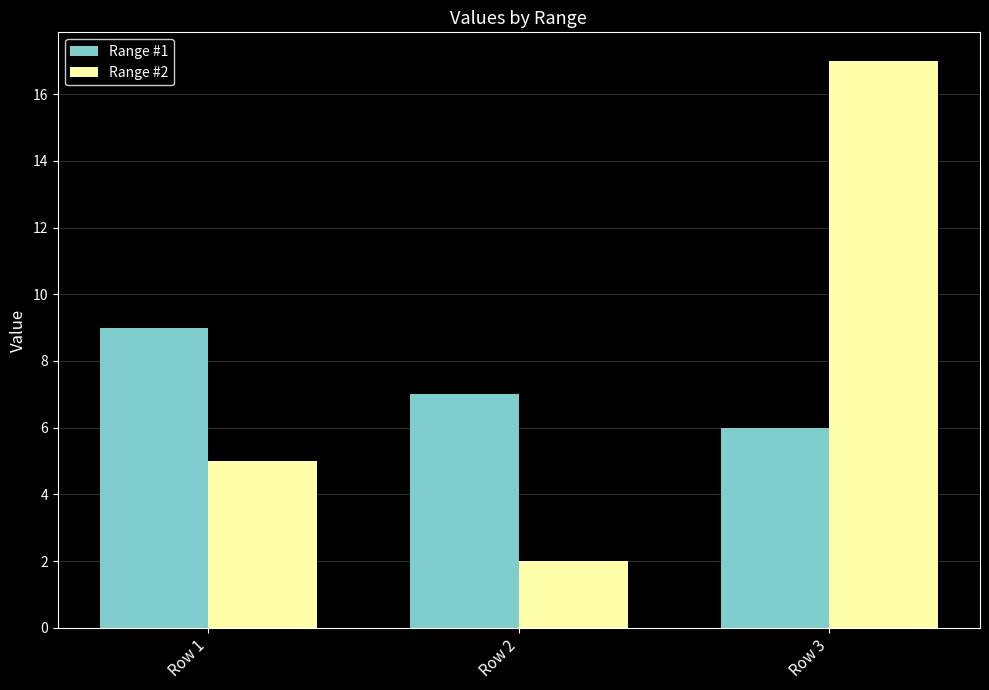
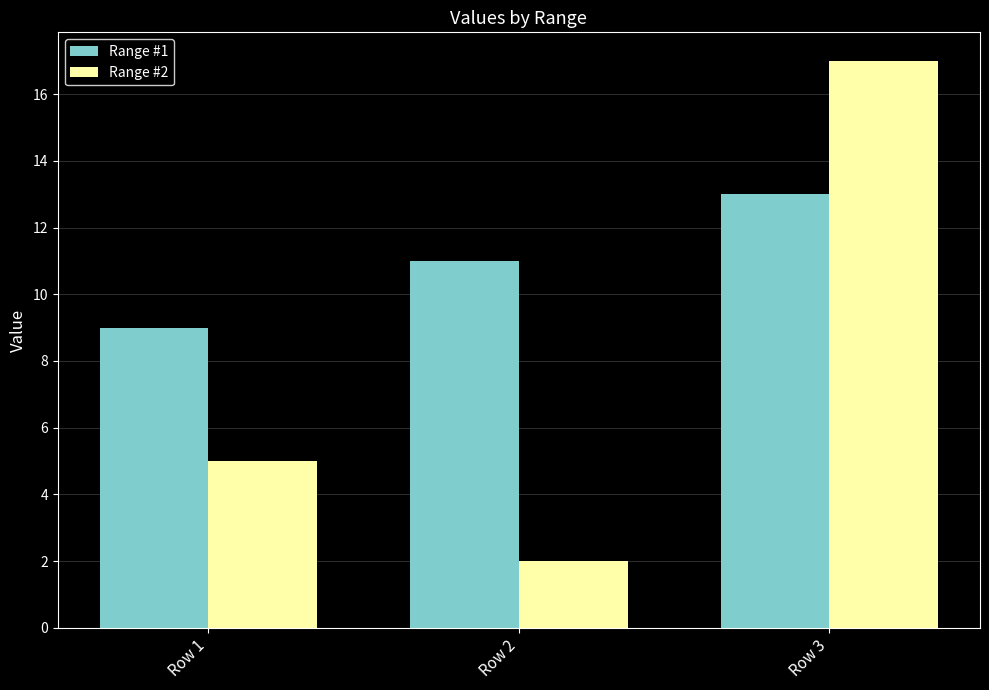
Range #1, Row 2: 7 -> 11
Range #1, Row 3: 6 -> 13
